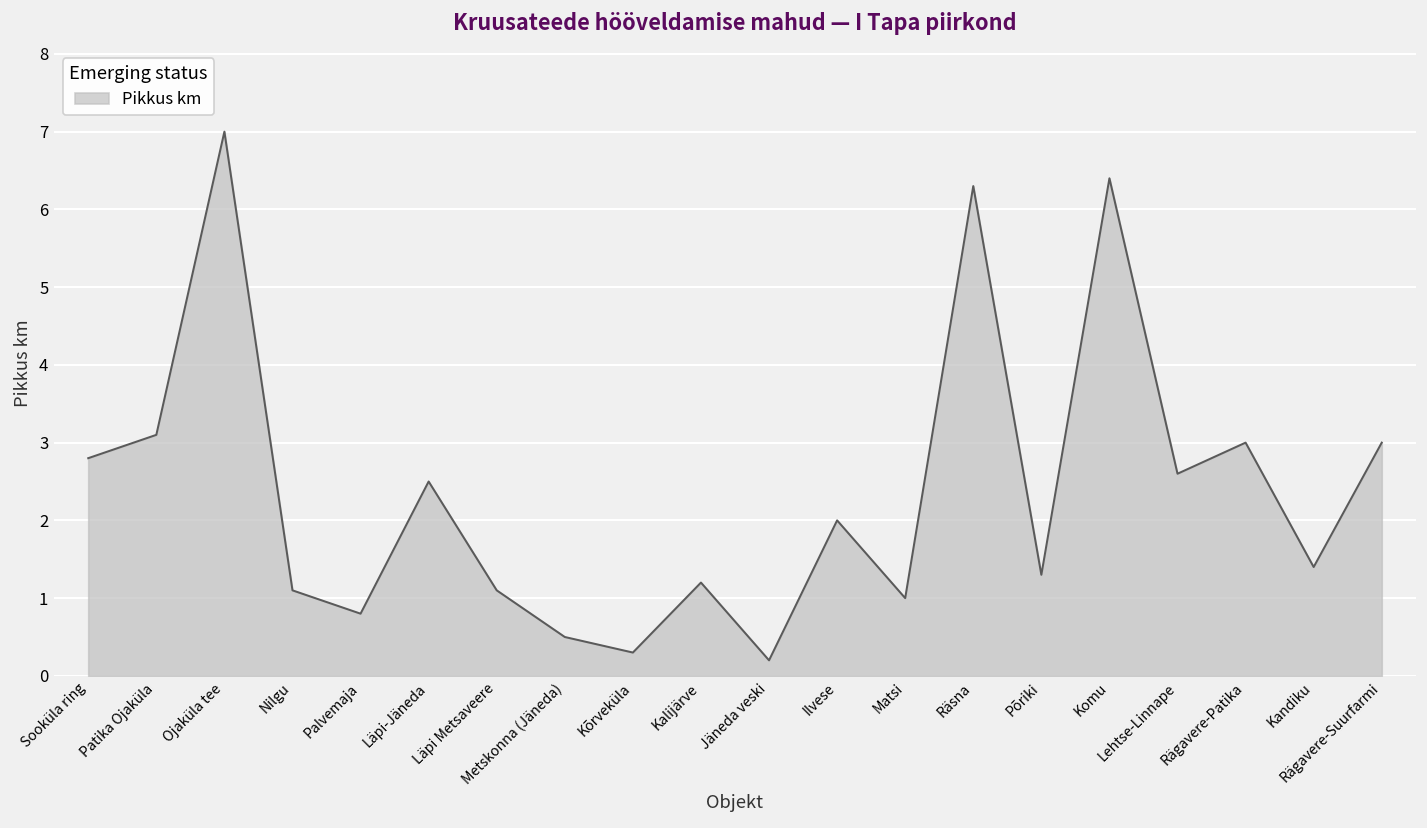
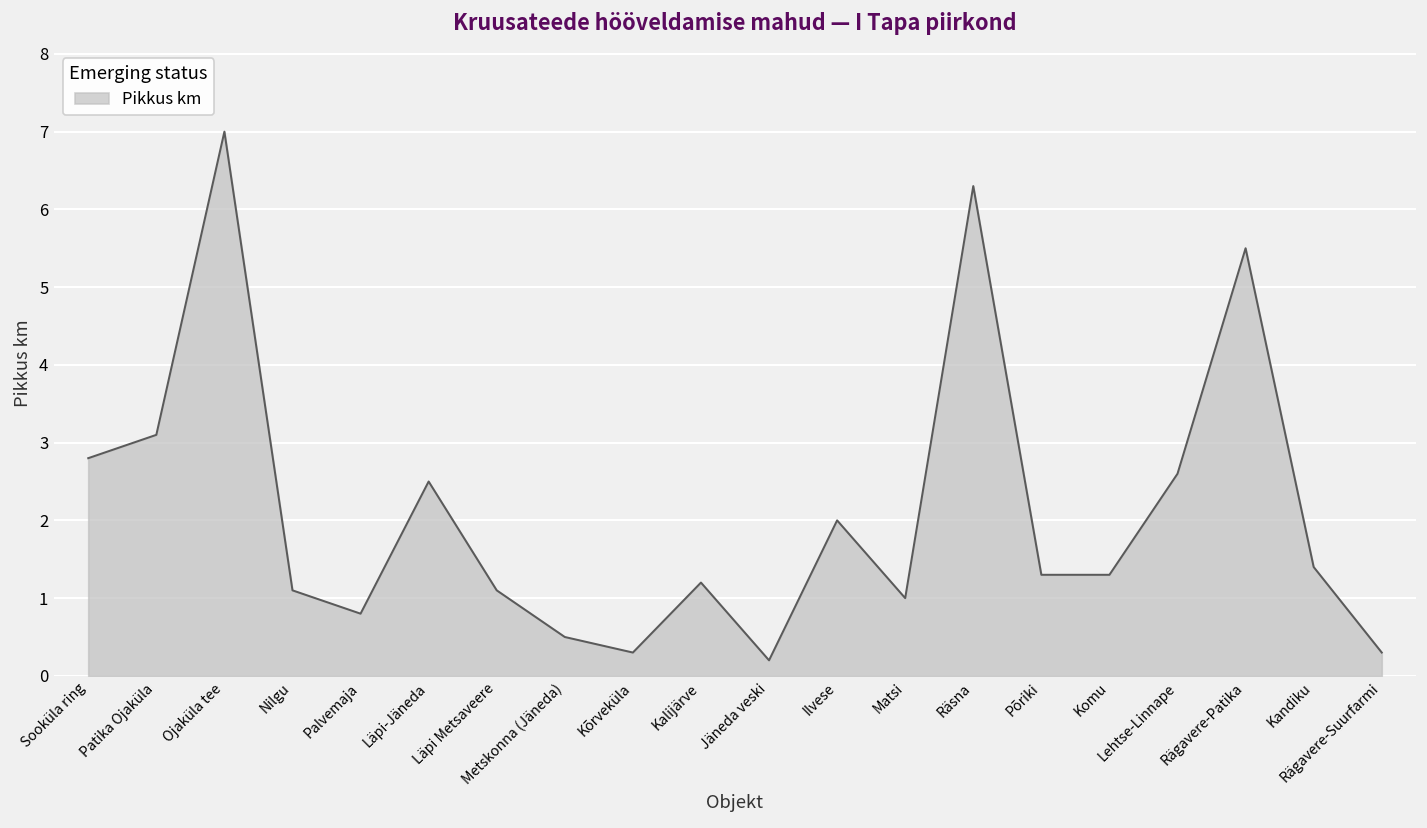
Komu: 6.4 -> 1.3
Rägavere-Patika: 3.0 -> 5.5
Rägavere-Suurfarmi: 3.0 -> 0.3
